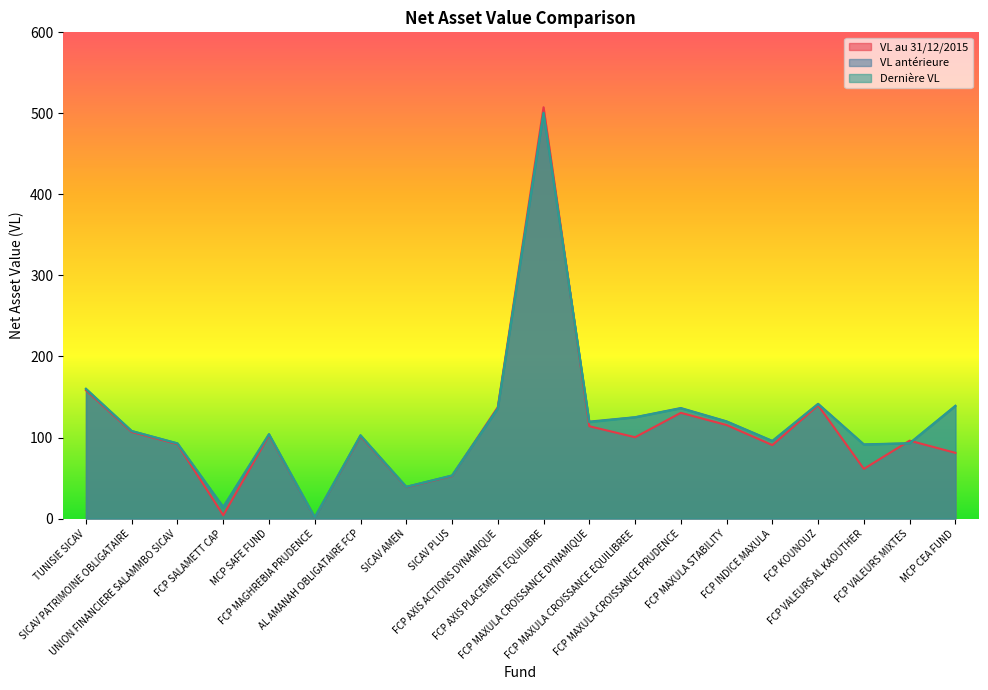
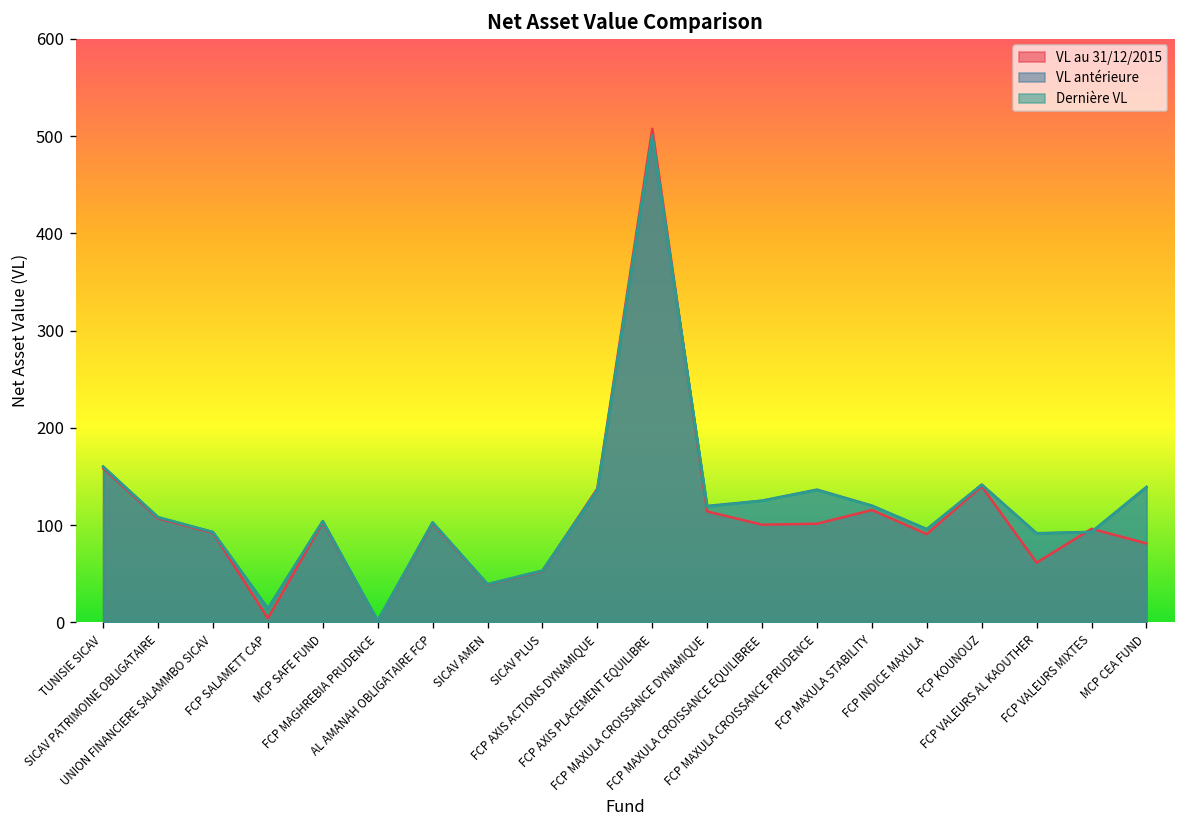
VL au 31/12/2015, FCP MAXULA CROISSANCE PRUDENCE: 130 -> 100
